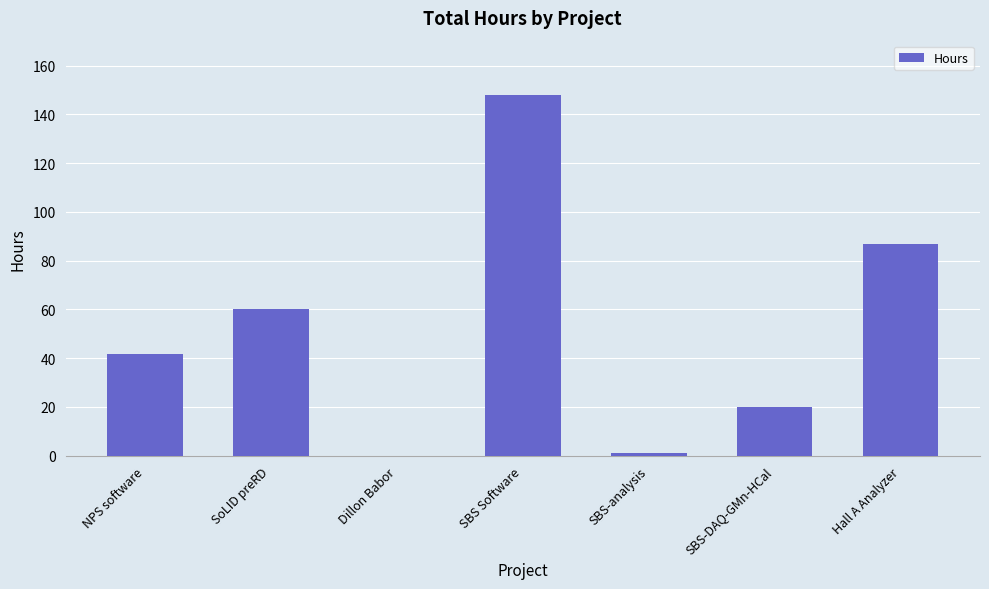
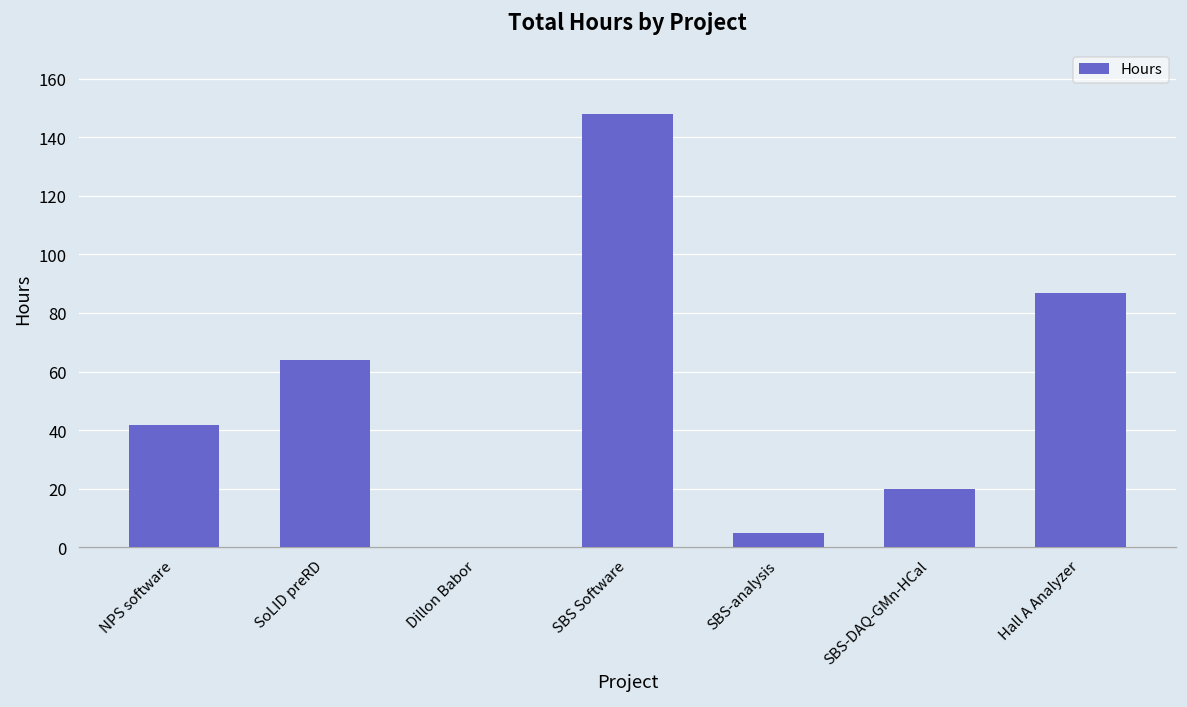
SoLID preRD: 60 -> 64
SBS-analysis: 1 -> 5
